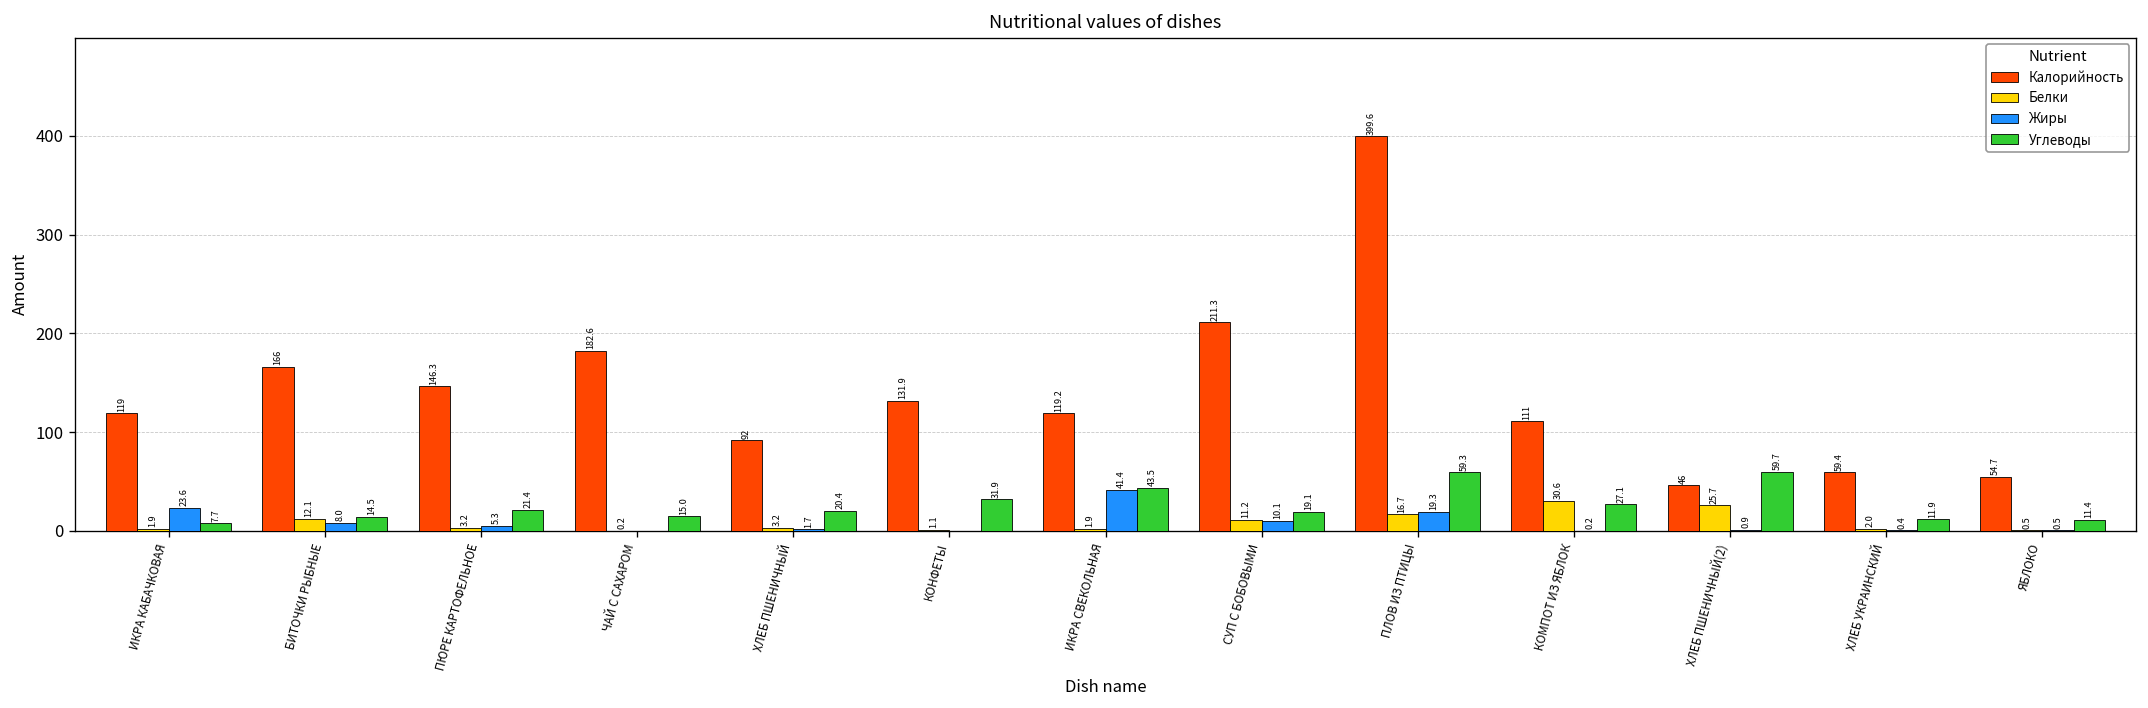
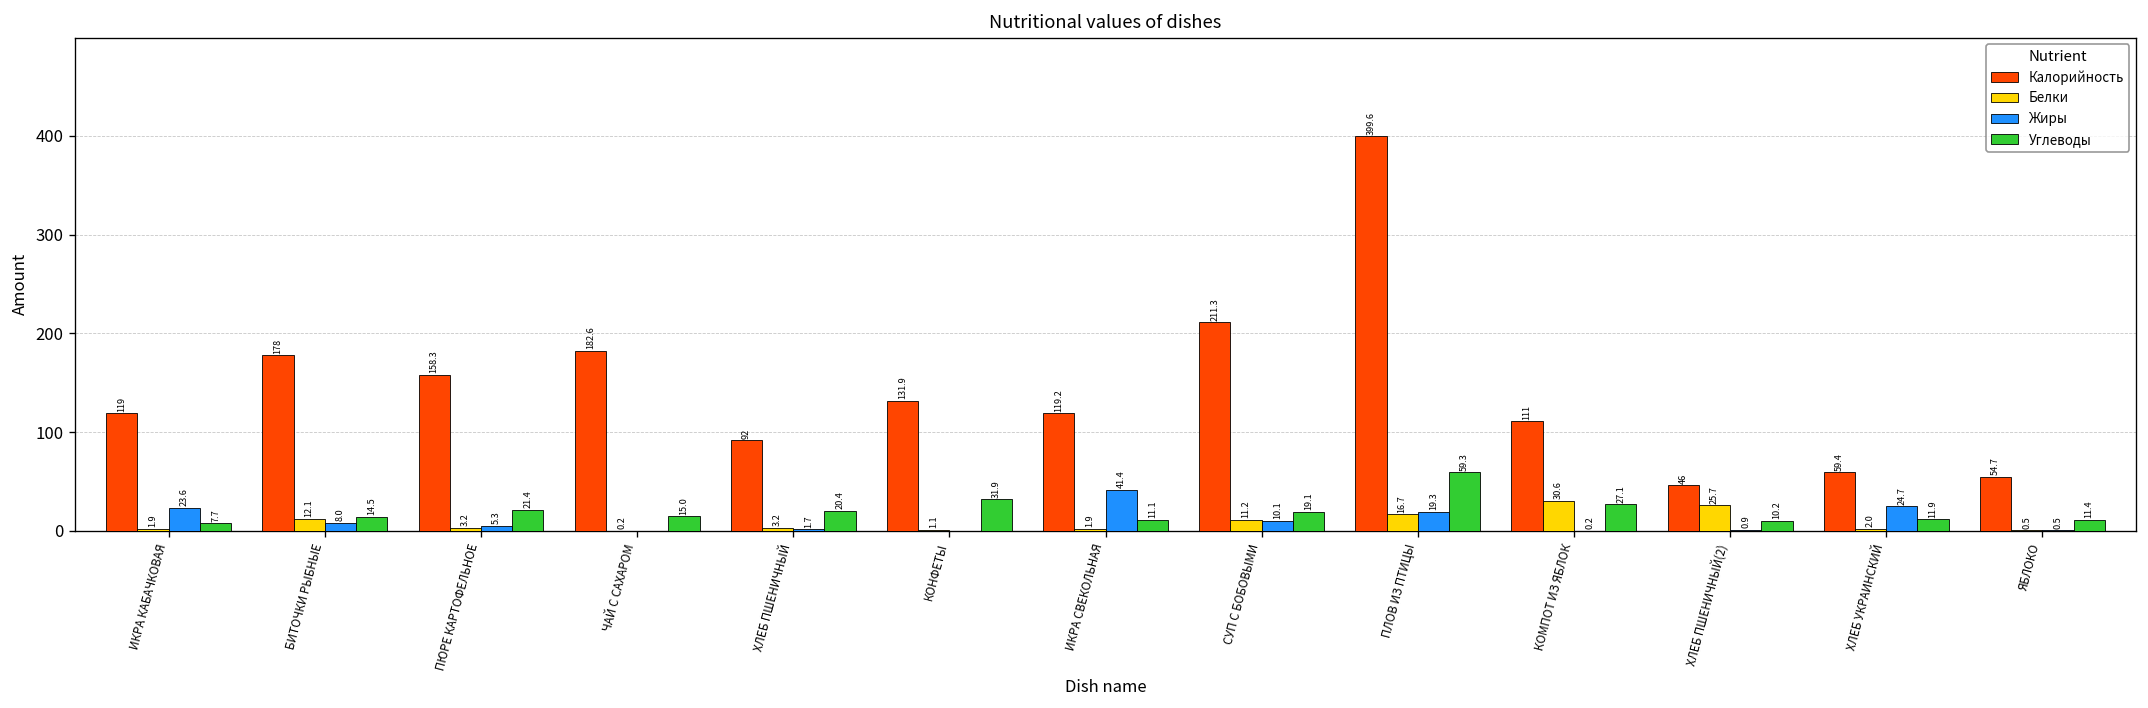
Калорийность, БИТОЧКИ РЫБНЫЕ: 166 -> 178
Калорийность, ПЮРЕ КАРТОФЕЛЬНОЕ: 146.3 -> 158.3
Углеводы, ИКРА СВЕКОЛЬНАЯ: 43.5 -> 11.1
Углеводы, ХЛЕБ ПШЕНИЧНЫЙ(2): 59.7 -> 10.2
Жиры, ХЛЕБ УКРАИНСКИЙ: 0.4 -> 24.7
